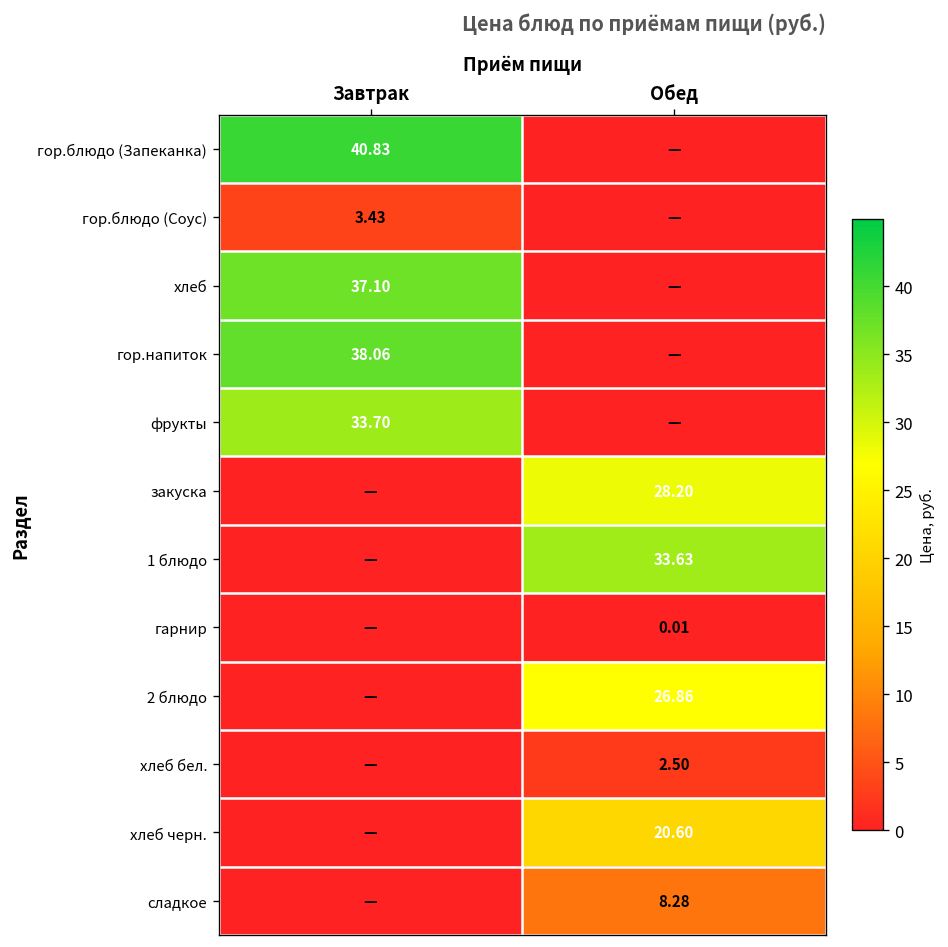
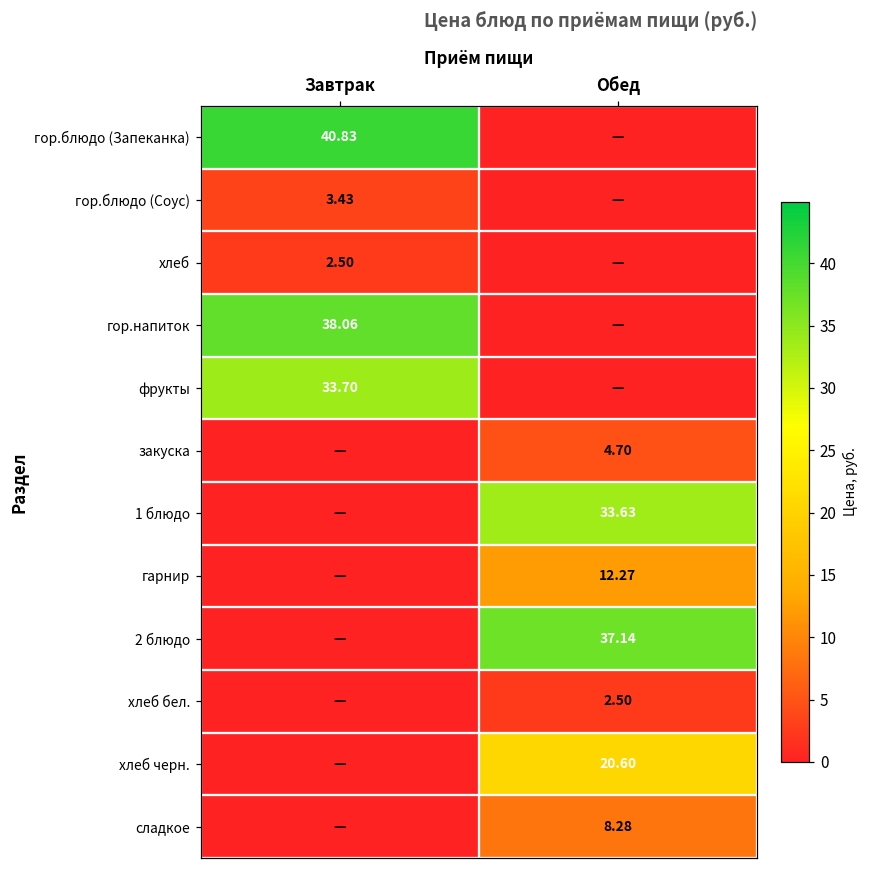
хлеб, Завтрак: 37.10 -> 2.50
закуска, Обед: 28.20 -> 4.70
гарнир, Обед: 0.01 -> 12.27
2 блюдо, Обед: 26.86 -> 37.14
